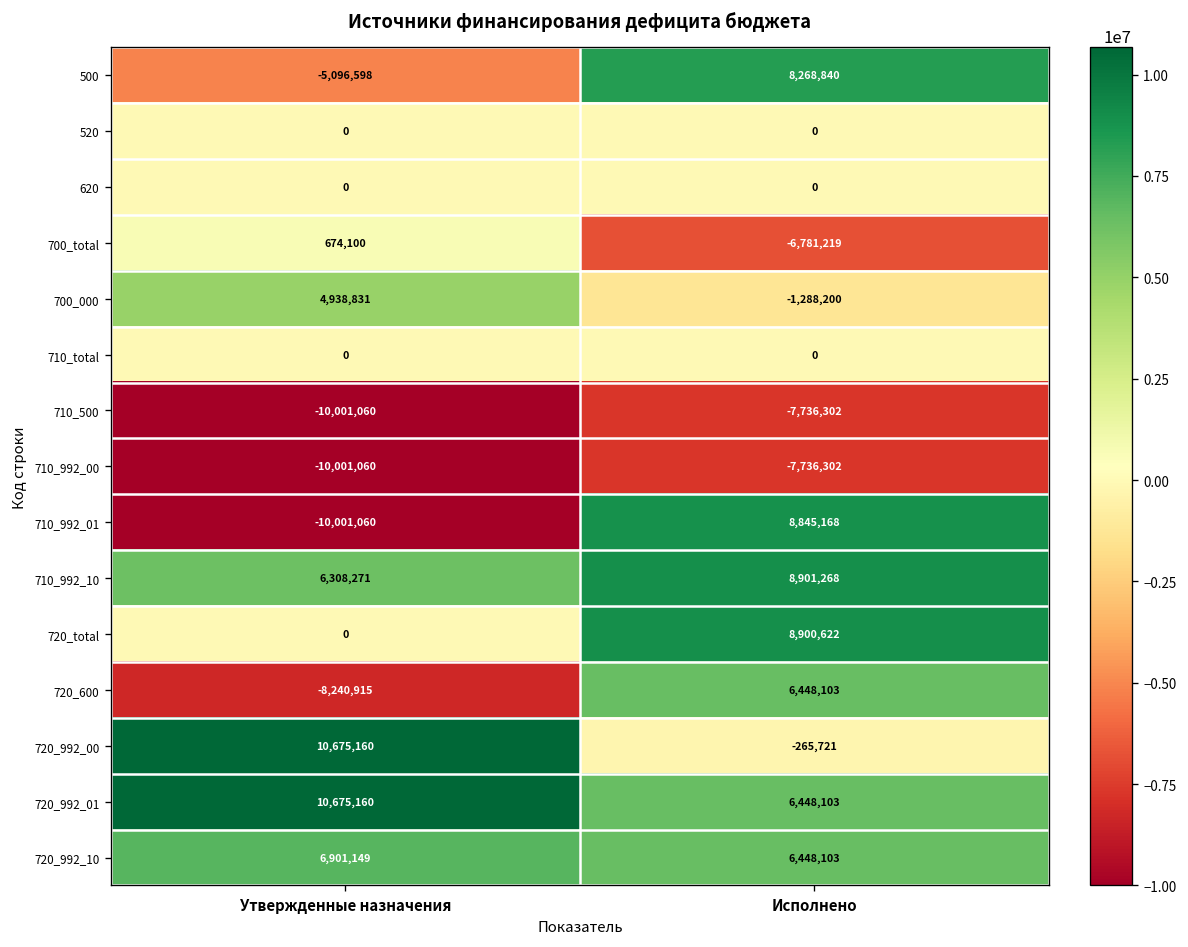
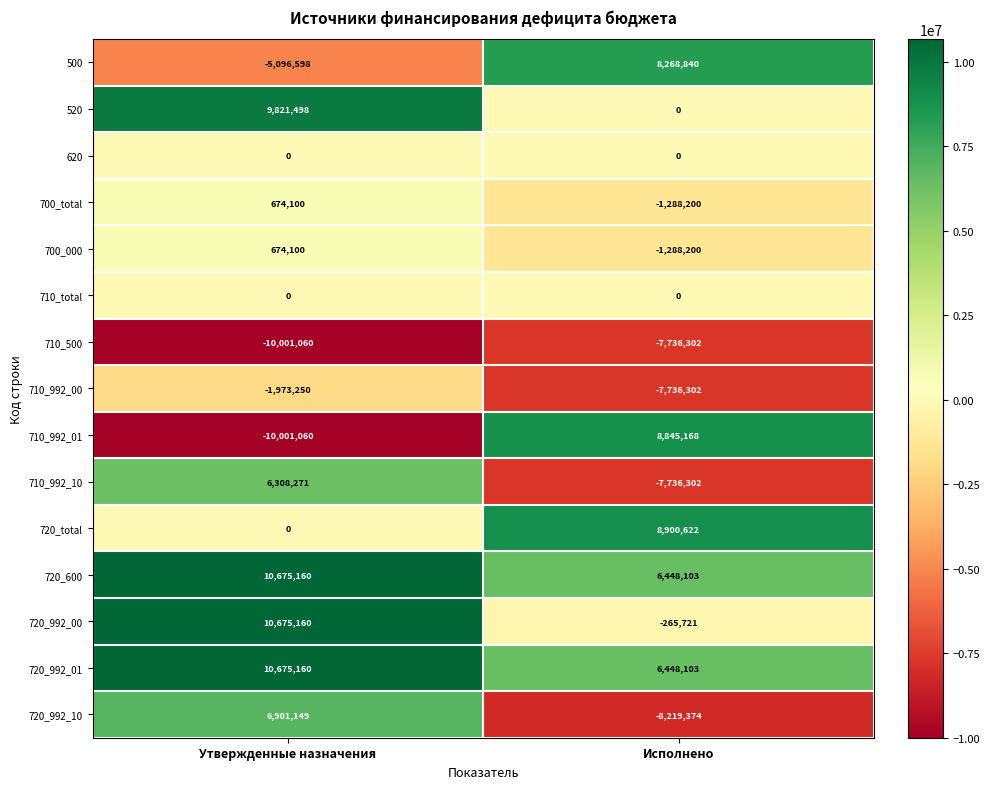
520, Утвержденные назначения: 0 -> 9,821,498
700_total, Исполнено: -6,781,219 -> -1,288,200
700_000, Утвержденные назначения: 4,938,831 -> 674,100
710_992_00, Утвержденные назначения: -10,001,060 -> -1,973,250
710_992_10, Исполнено: 8,901,268 -> -7,736,302
720_600, Утвержденные назначения: -8,240,915 -> 10,675,160
720_992_10, Исполнено: 6,448,103 -> -8,219,374
